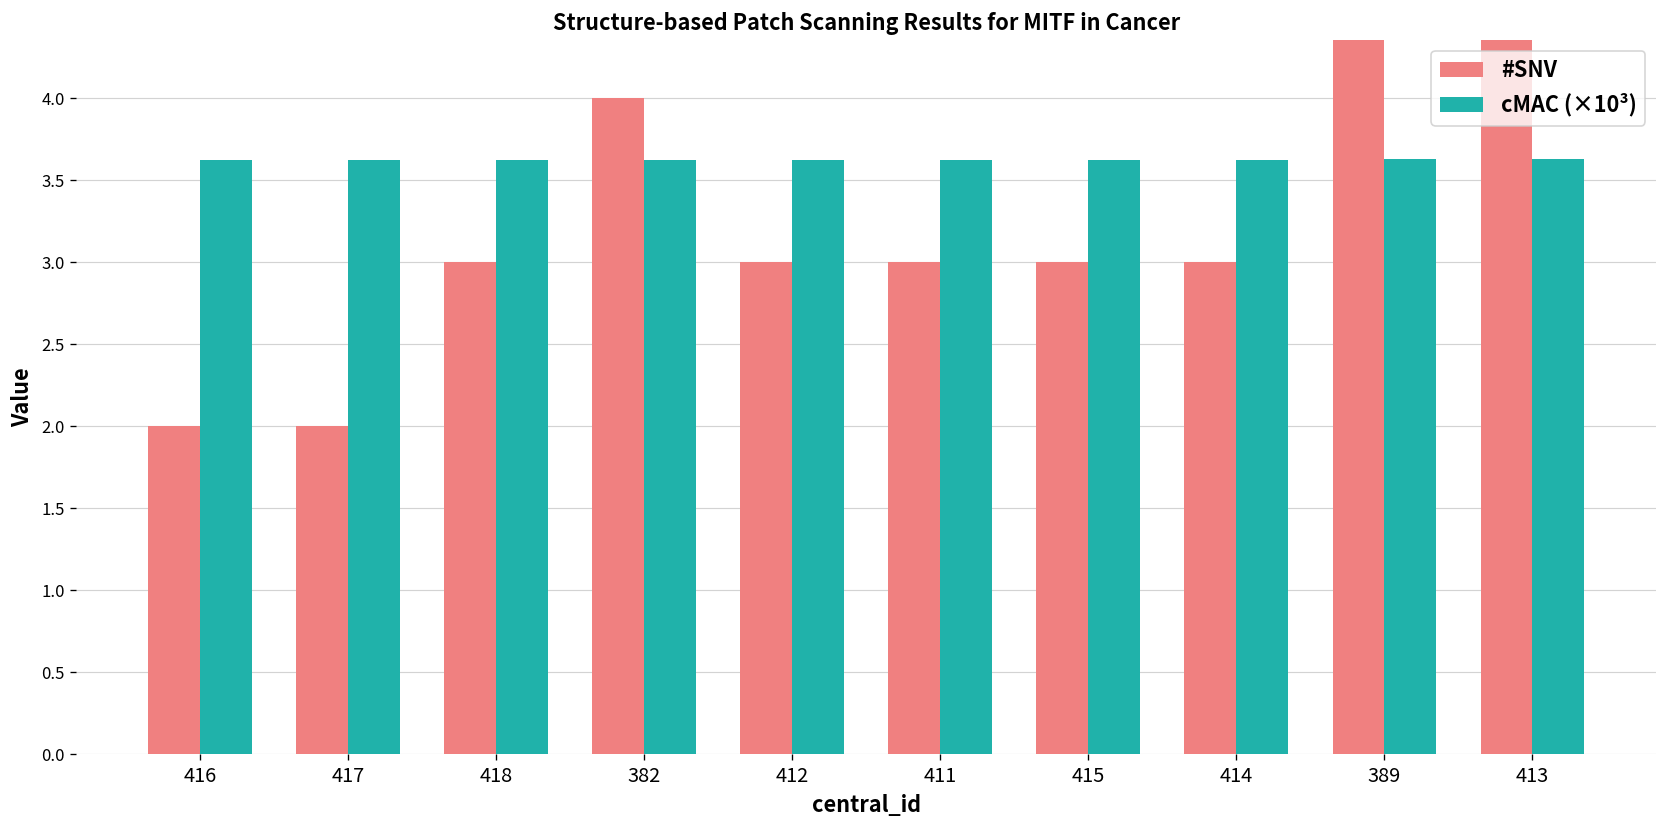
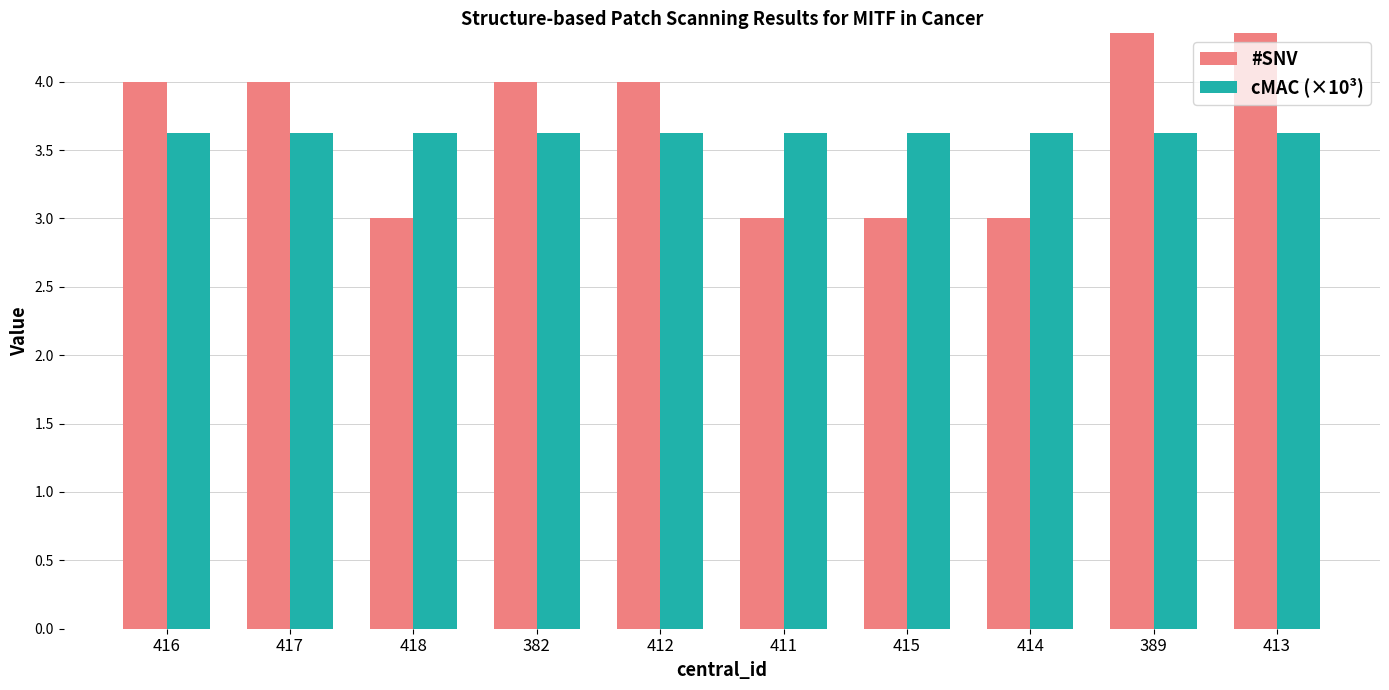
#SNV, 416: 2 -> 4
#SNV, 417: 2 -> 4
#SNV, 412: 3 -> 4
